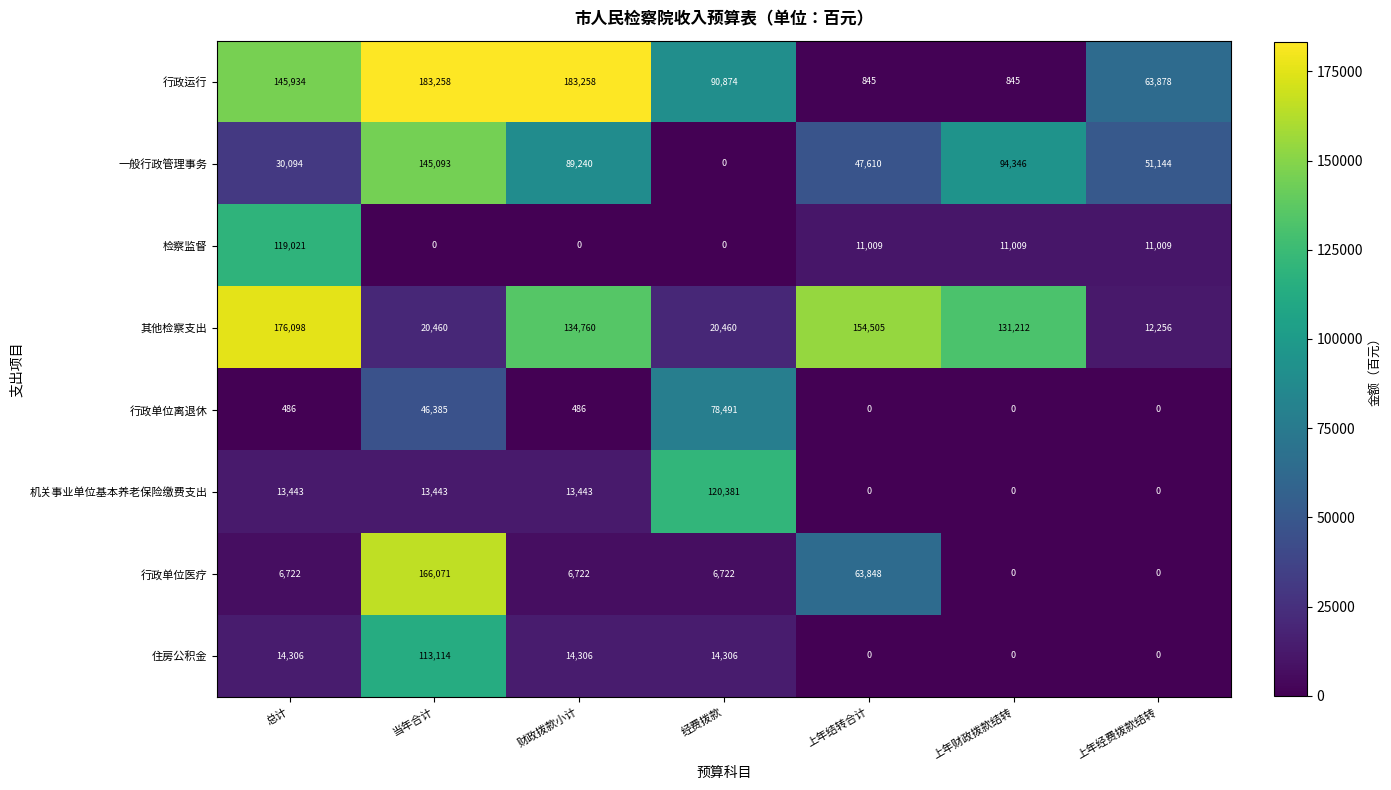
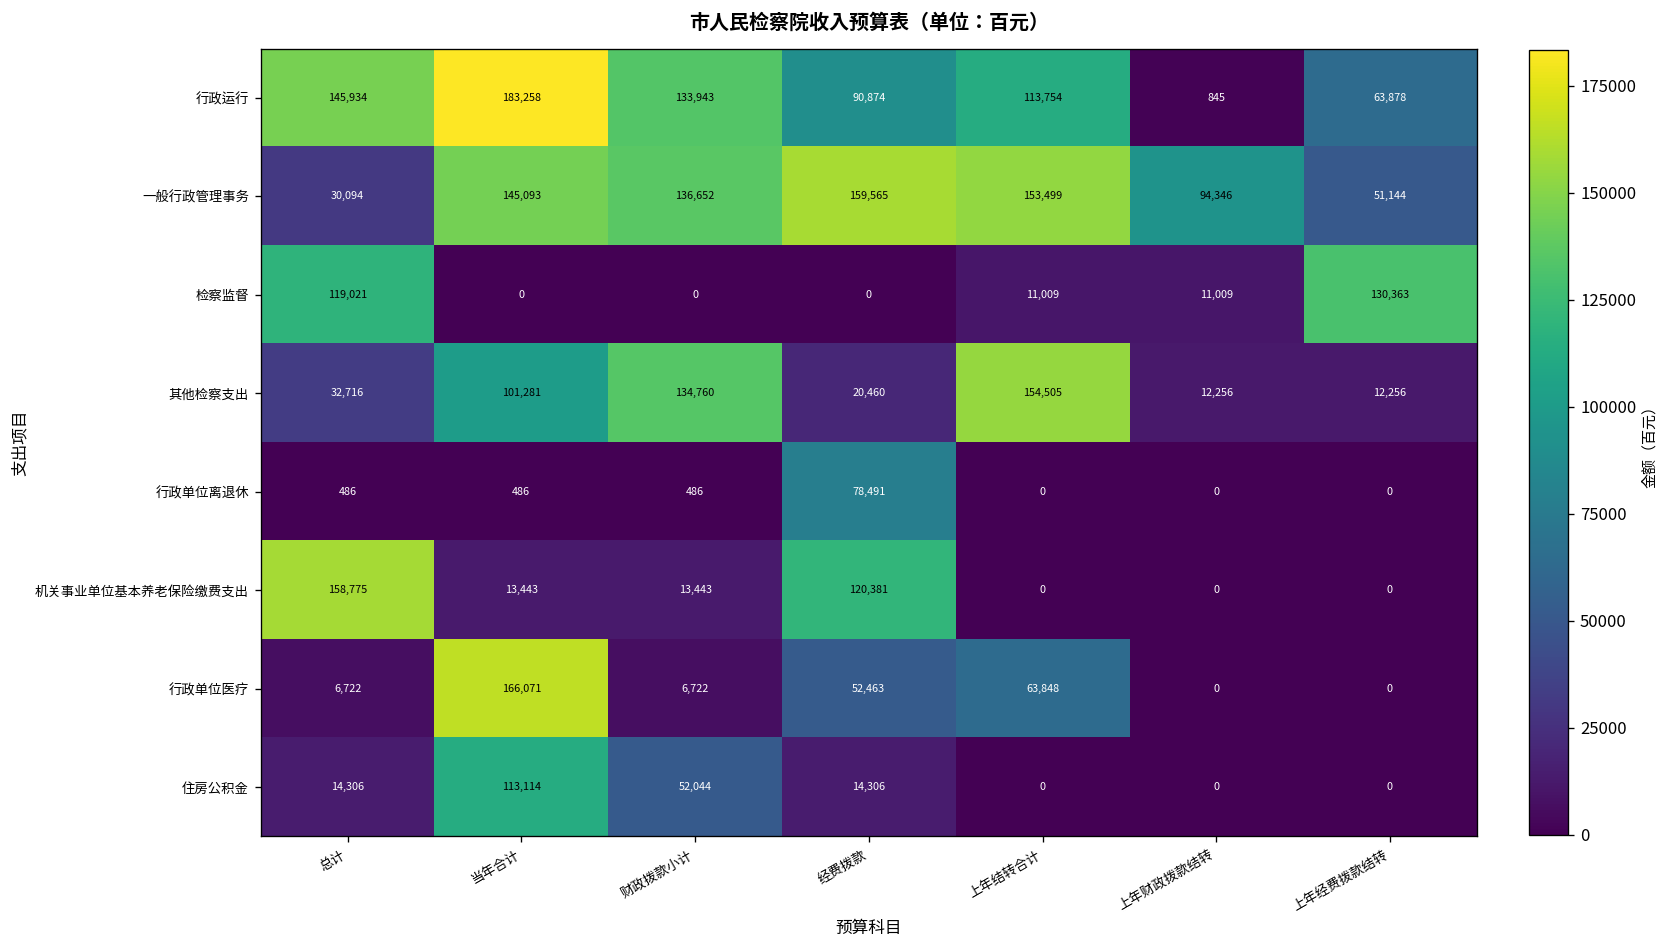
行政运行, 财政拨款小计: 183,258 -> 133,943
行政运行, 上年结转合计: 845 -> 113,754
一般行政管理事务, 财政拨款小计: 89,240 -> 136,652
一般行政管理事务, 经费拨款: 0 -> 159,565
一般行政管理事务, 上年结转合计: 47,610 -> 153,499
检察监督, 上年经费拨款结转: 11,009 -> 130,363
其他检察支出, 总计: 176,098 -> 32,716
其他检察支出, 当年合计: 20,460 -> 101,281
其他检察支出, 上年财政拨款结转: 131,212 -> 12,256
行政单位离退休, 当年合计: 46,385 -> 486
机关事业单位基本养老保险缴费支出, 总计: 13,443 -> 158,775
行政单位医疗, 经费拨款: 6,722 -> 52,463
住房公积金, 财政拨款小计: 14,306 -> 52,044
